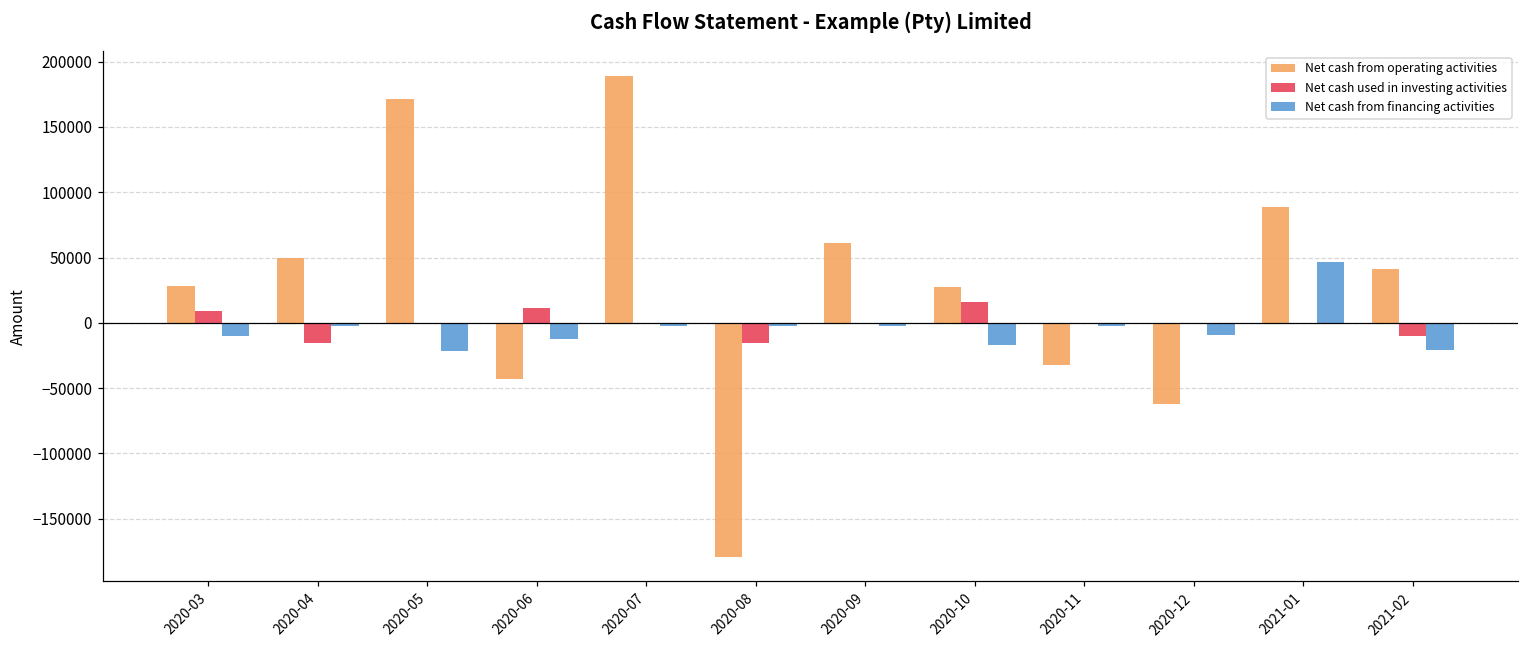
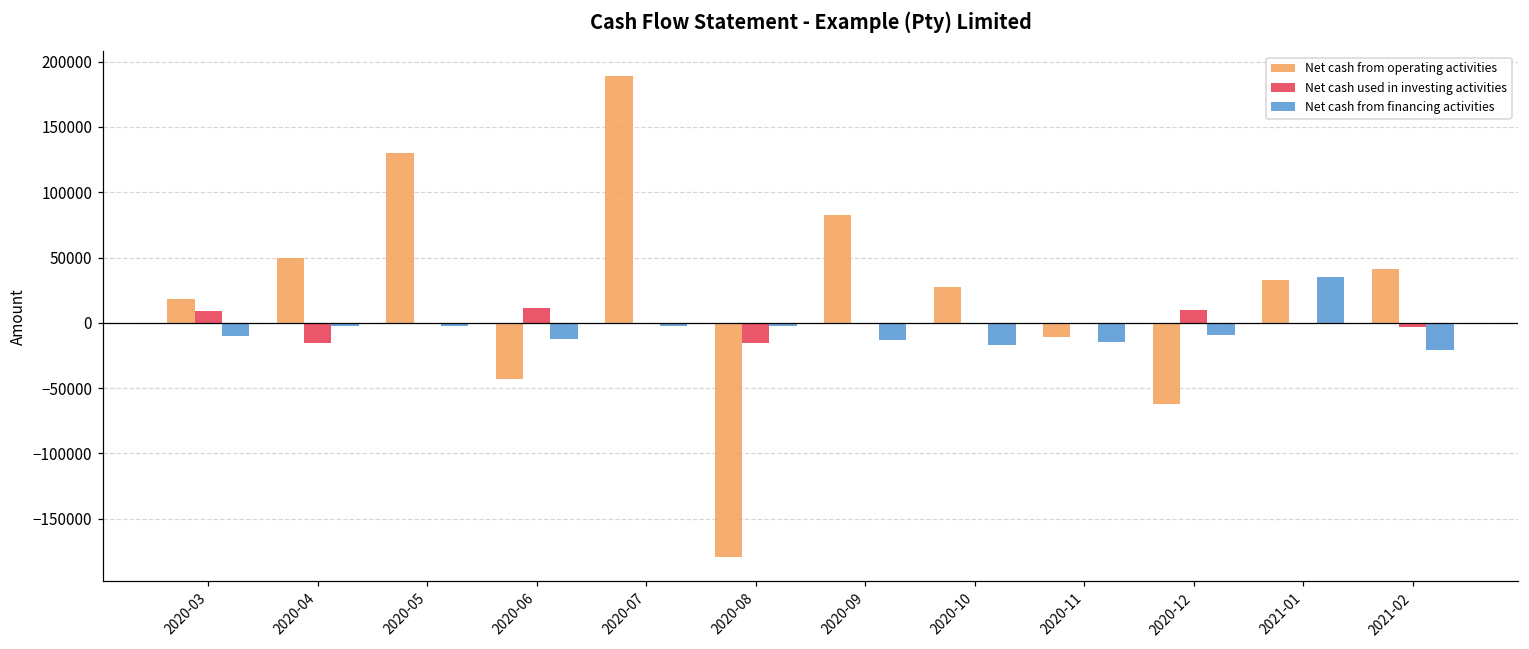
Net cash from operating activities, 2020-03: 28000 -> 18000
Net cash from operating activities, 2020-05: 171000 -> 130000
Net cash from financing activities, 2020-05: -22000 -> -3000
Net cash from operating activities, 2020-09: 61000 -> 83000
Net cash from financing activities, 2020-09: -3000 -> -13000
Net cash used in investing activities, 2020-10: 16000 -> 0
Net cash from operating activities, 2020-11: -32000 -> -11000
Net cash from financing activities, 2020-11: -3000 -> -15000
Net cash used in investing activities, 2020-12: 0 -> 10000
Net cash from operating activities, 2021-01: 89000 -> 32000
Net cash from financing activities, 2021-01: 47000 -> 35000
Net cash used in investing activities, 2021-02: -10000 -> -3000
